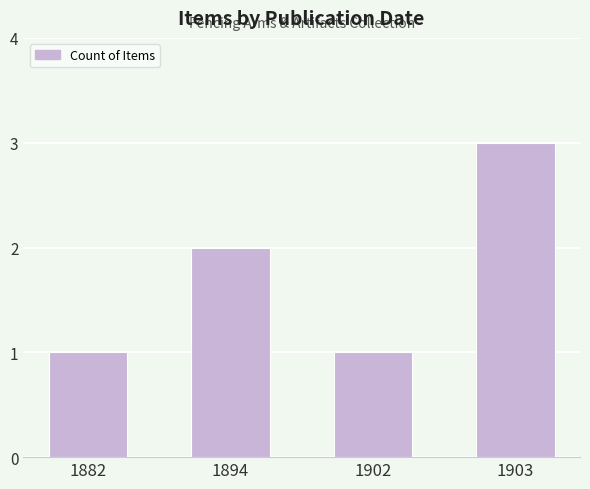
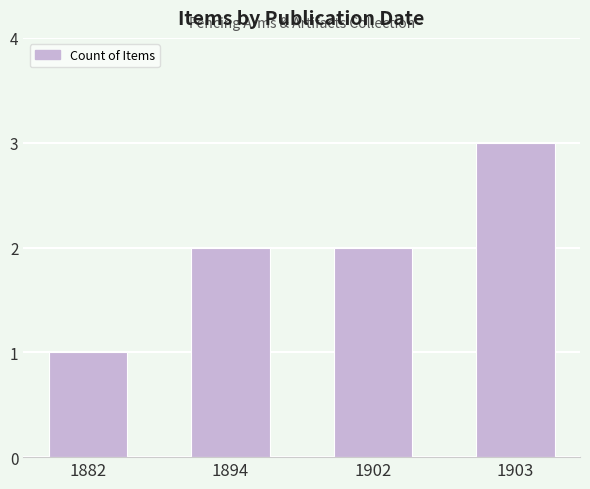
1902: 1 -> 2
